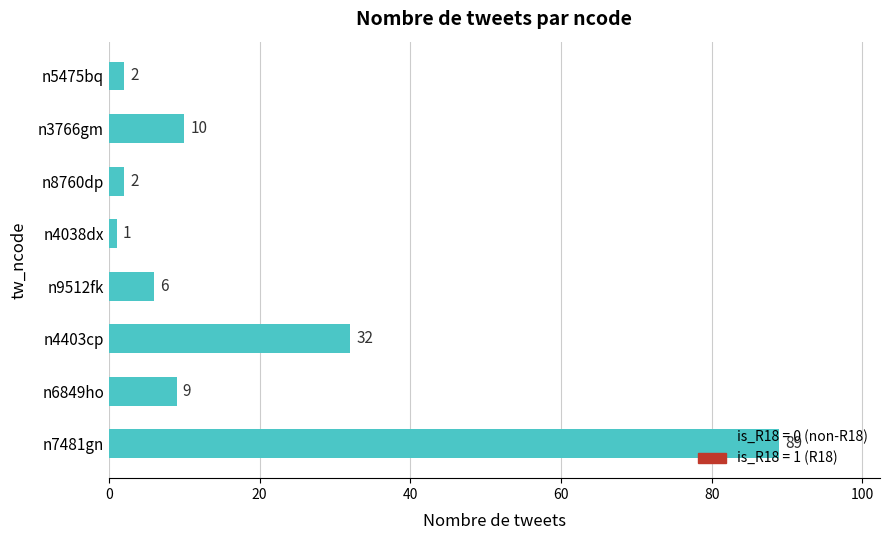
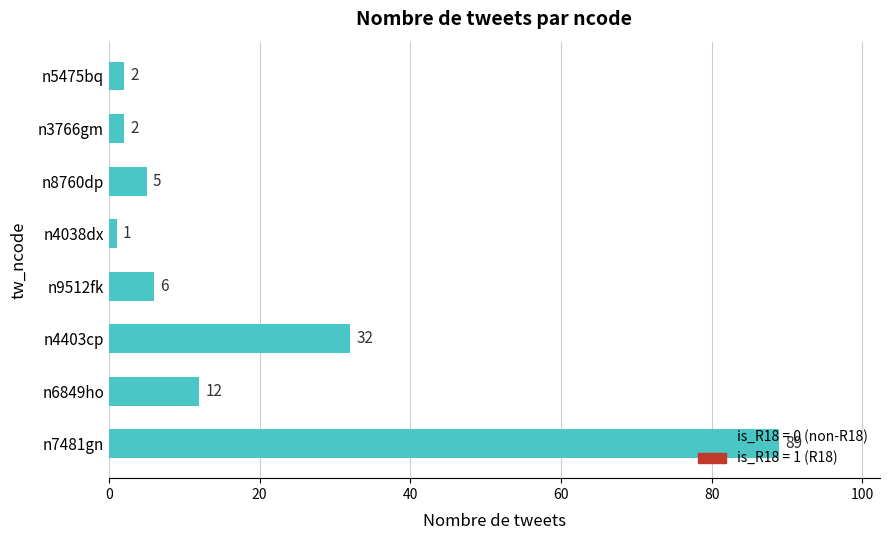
n3766gm: 10 -> 2
n8760dp: 2 -> 5
n6849ho: 9 -> 12
